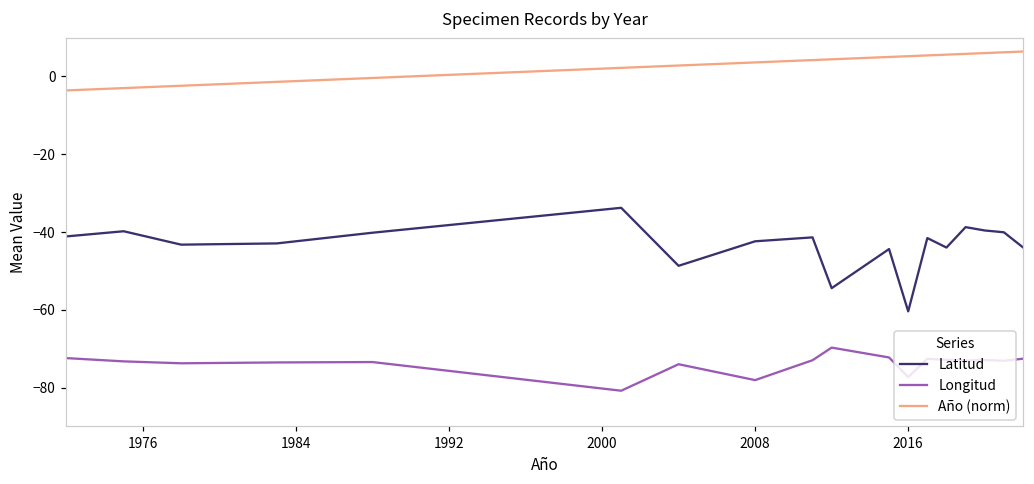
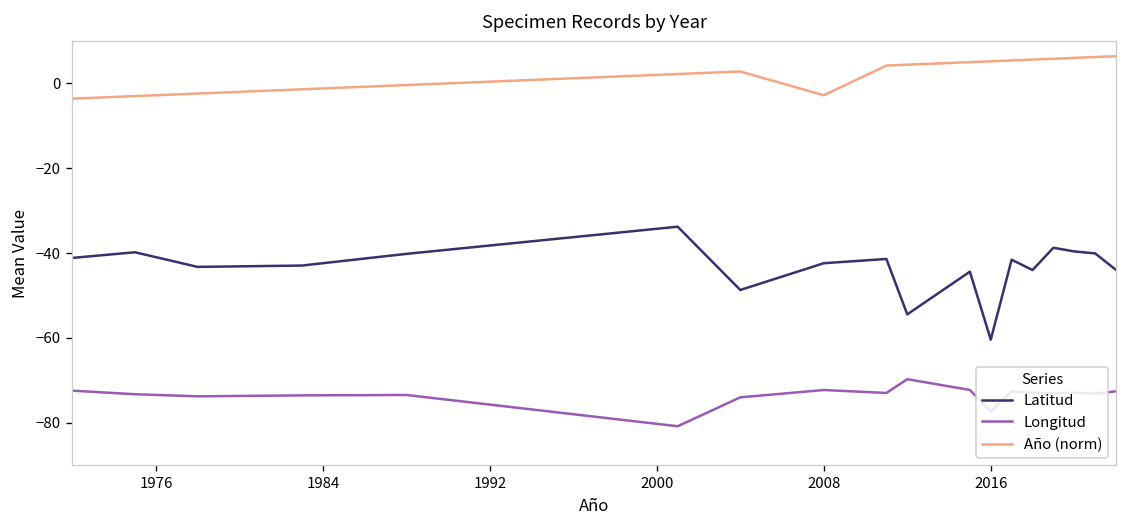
Longitud, 2008: -78 -> -72
Año (norm), 2008: 4 -> -3
